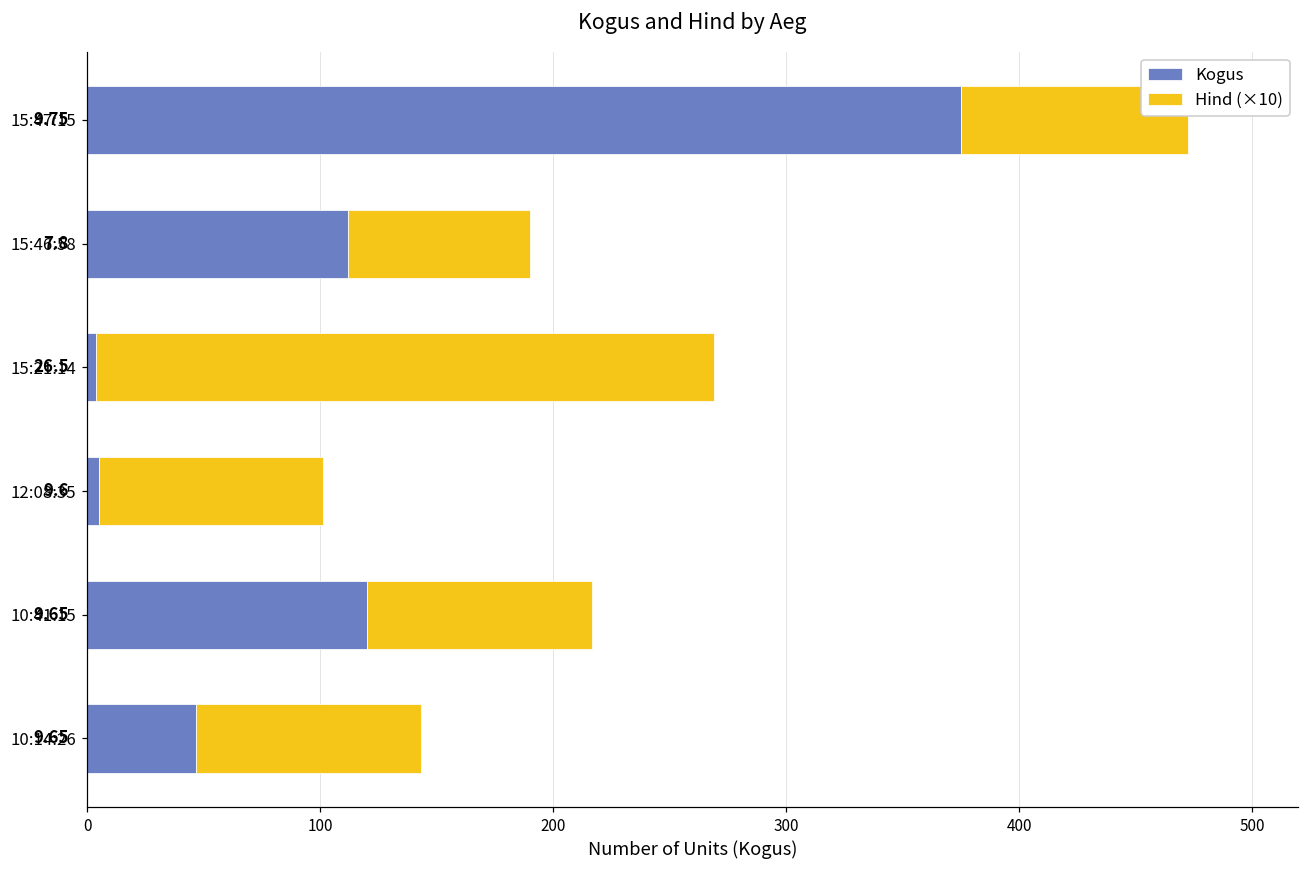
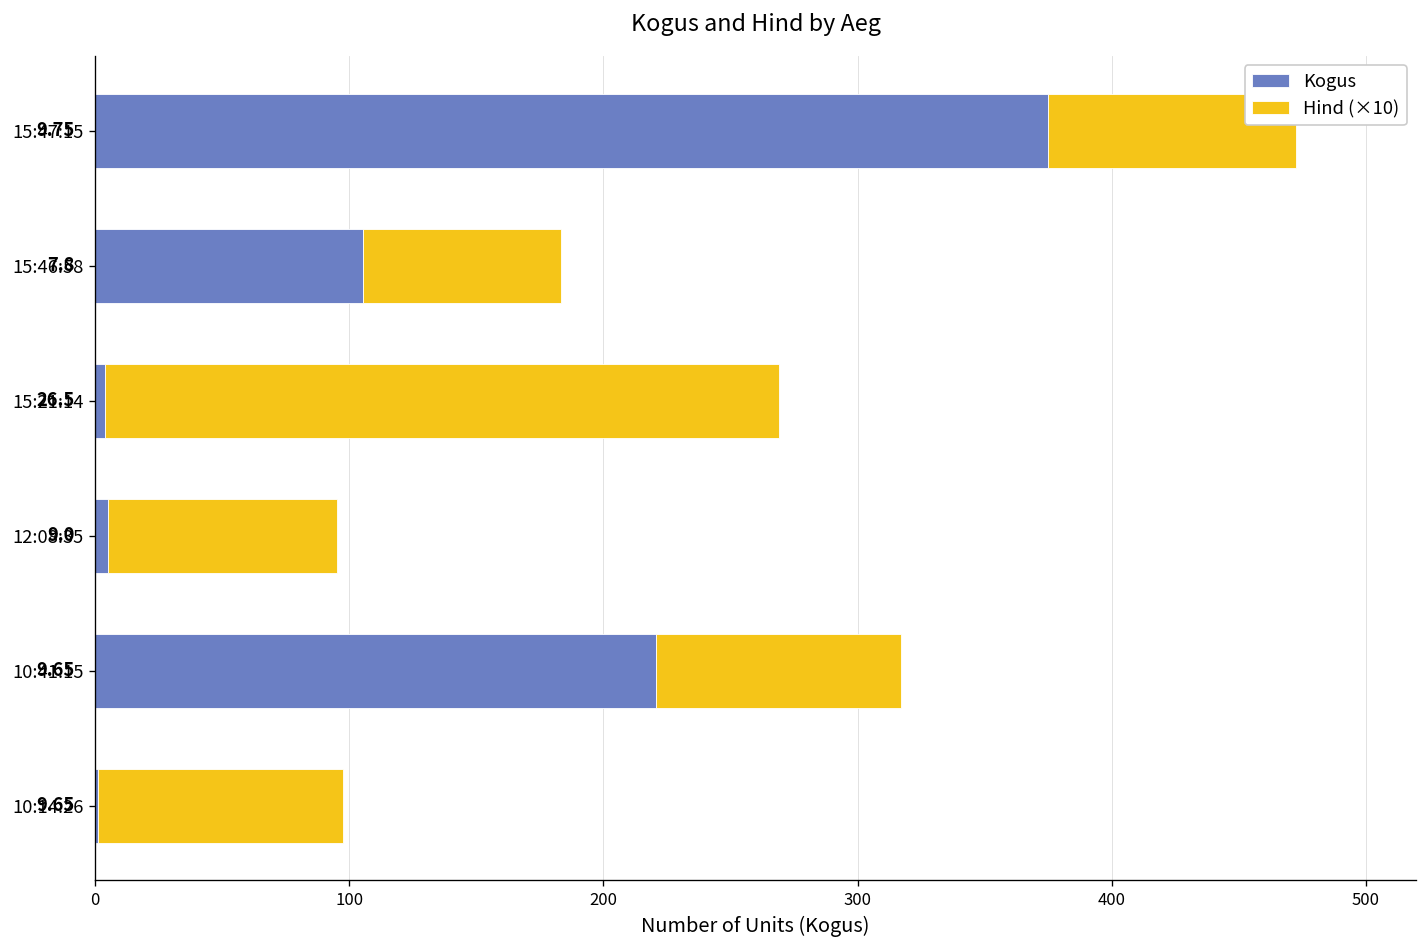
Kogus, 15:46:58: 112 -> 105
Hind (×10), 12:08:35: 9.6 -> 9.0
Kogus, 10:41:15: 120 -> 221
Kogus, 10:14:26: 47 -> 1
